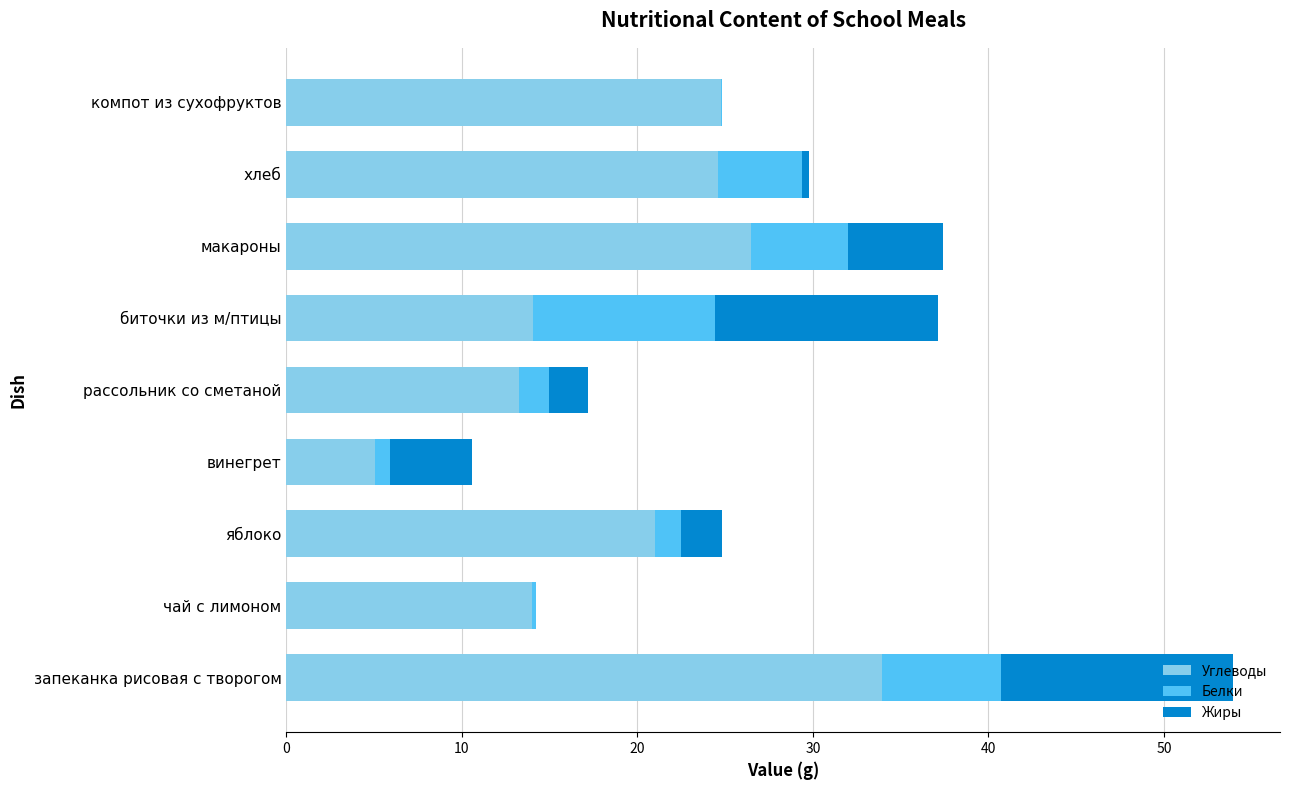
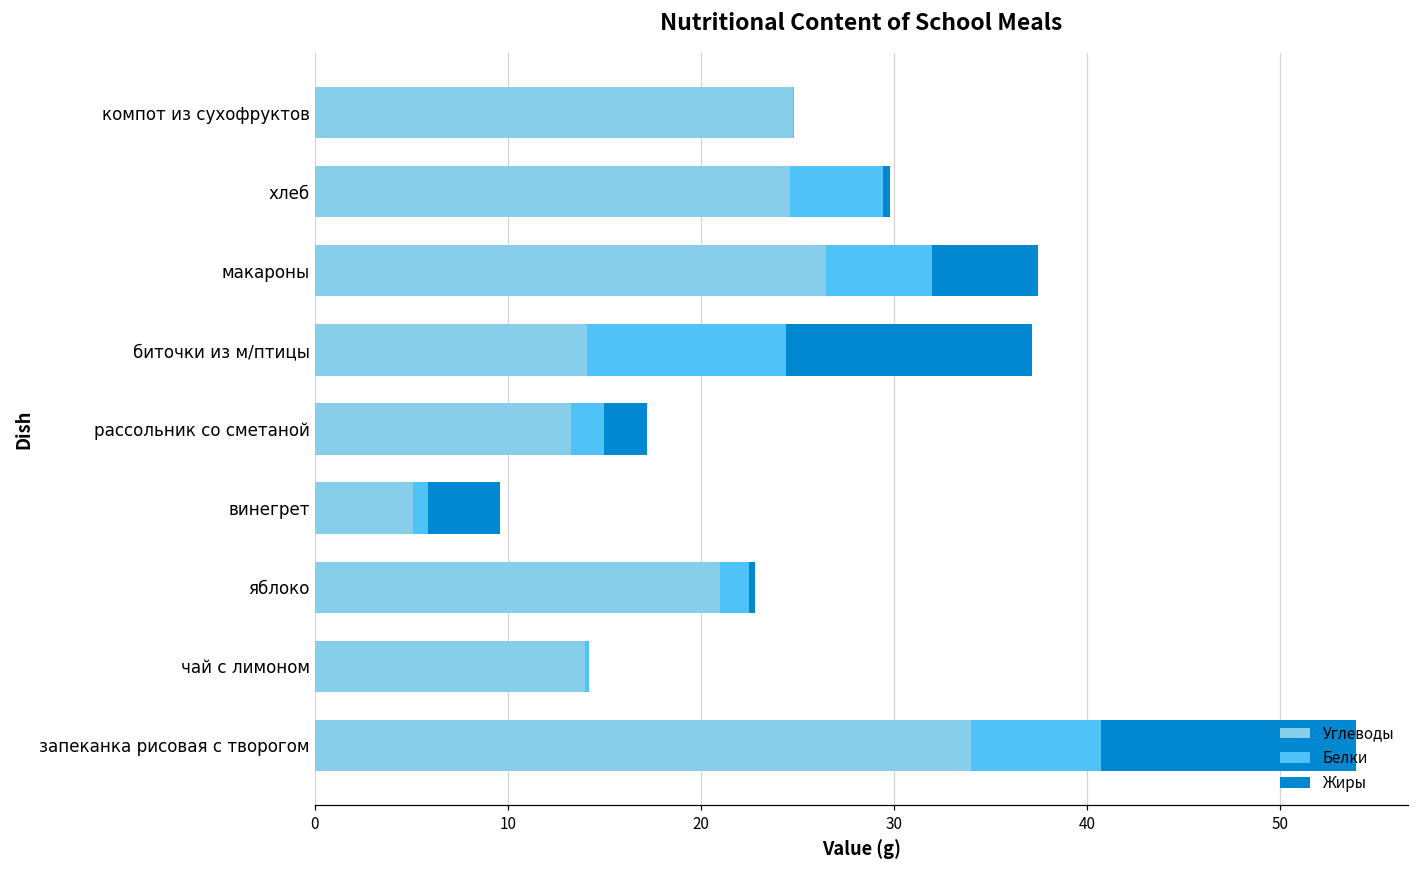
Жиры, винегрет: 4.7 -> 3.7
Жиры, яблоко: 2.3 -> 0.3
